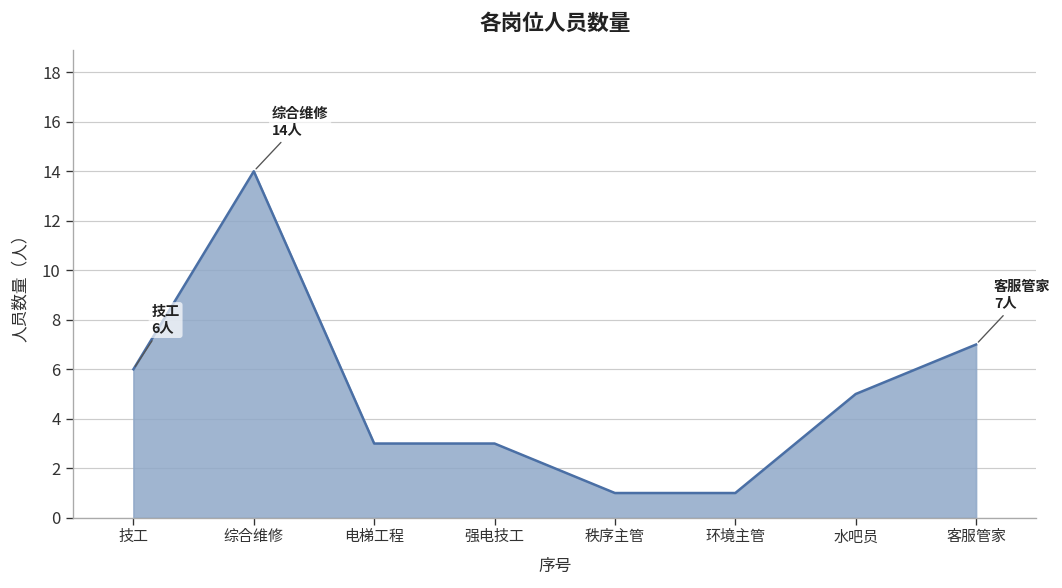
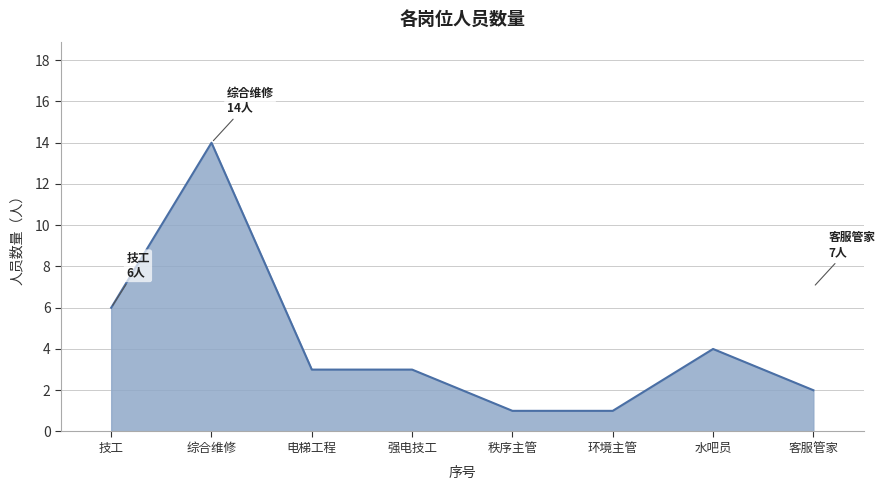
水吧员: 5 -> 4
客服管家: 7 -> 2
